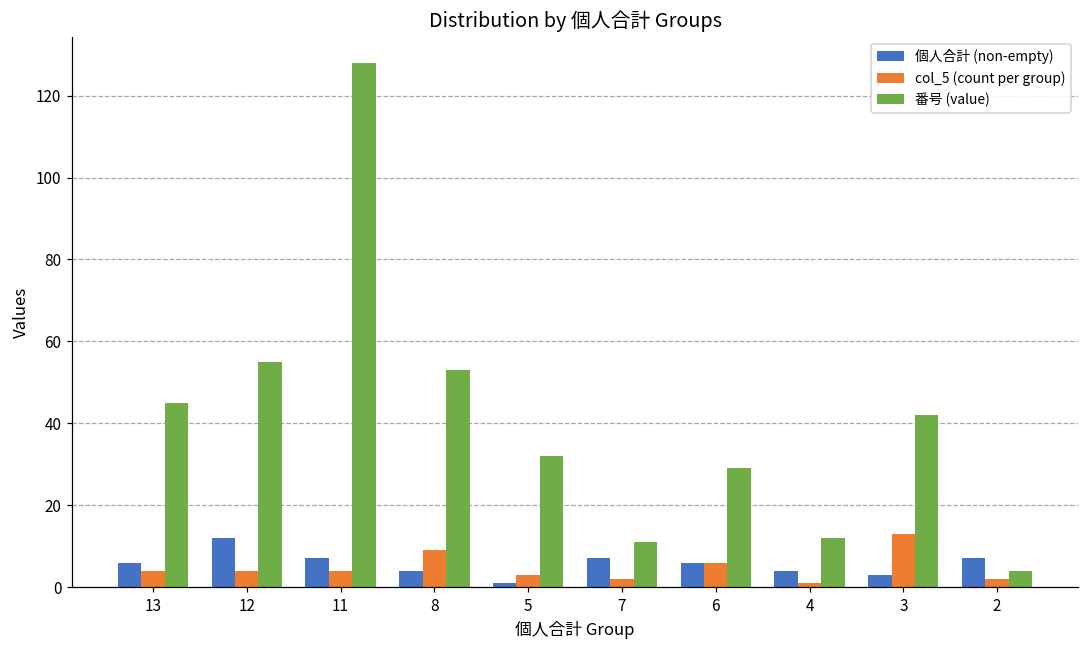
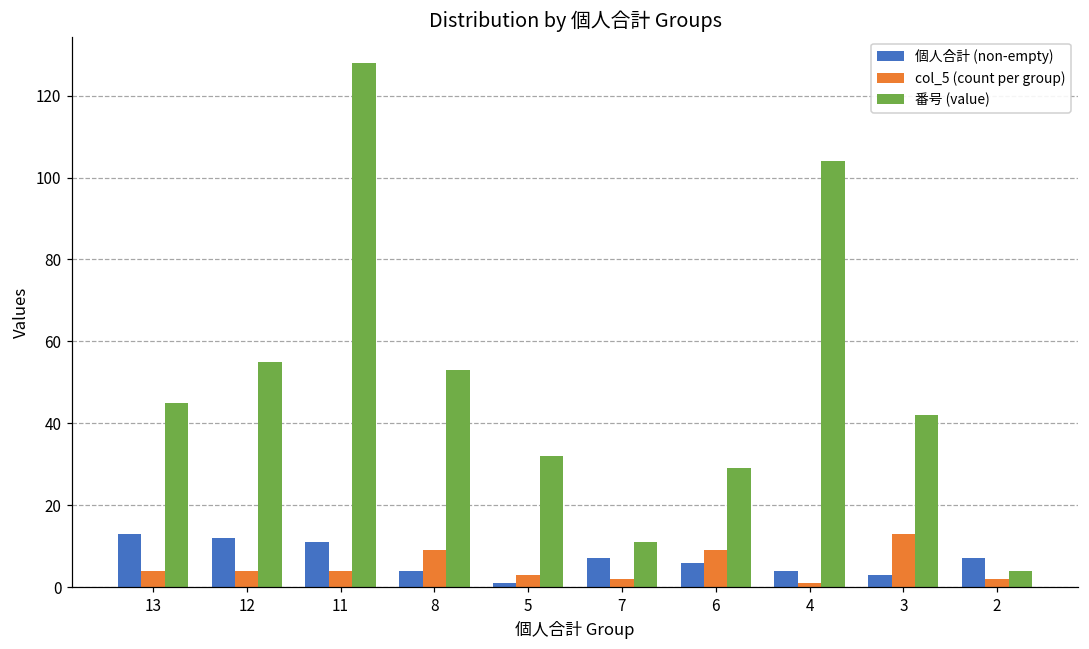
個人合計 (non-empty), 13: 6 -> 13
個人合計 (non-empty), 11: 7 -> 11
col_5 (count per group), 6: 6 -> 9
番号 (value), 4: 12 -> 104
